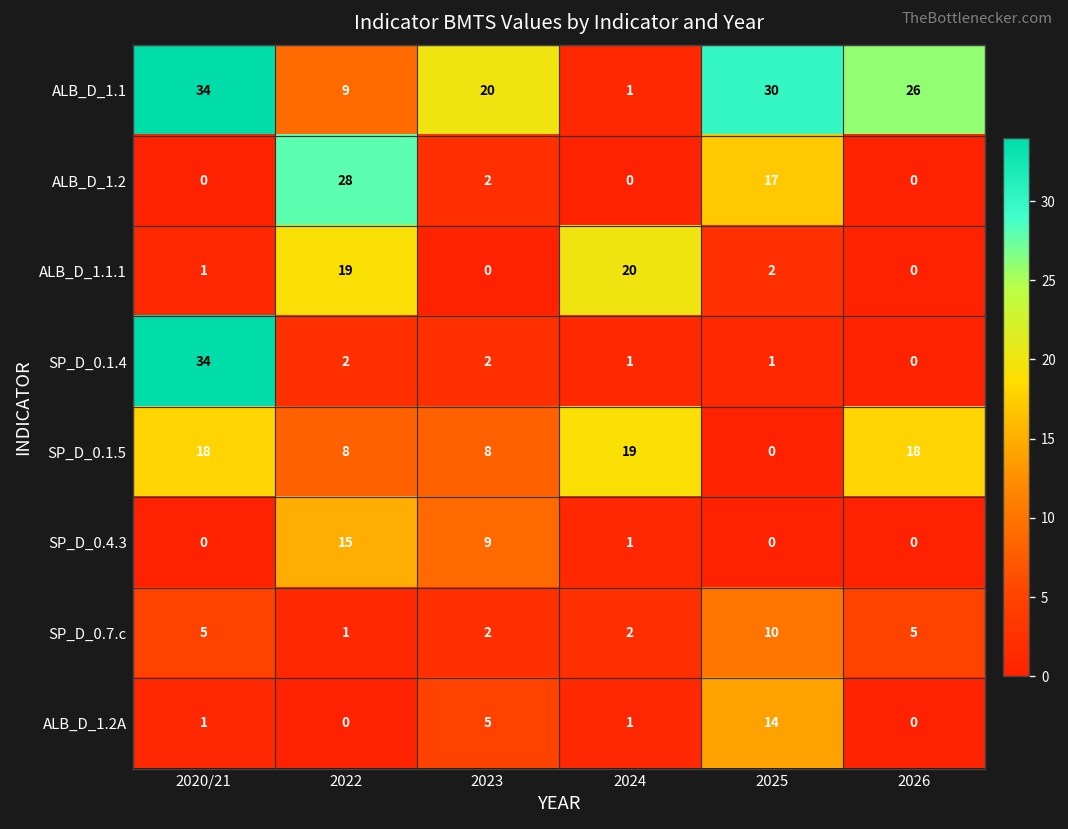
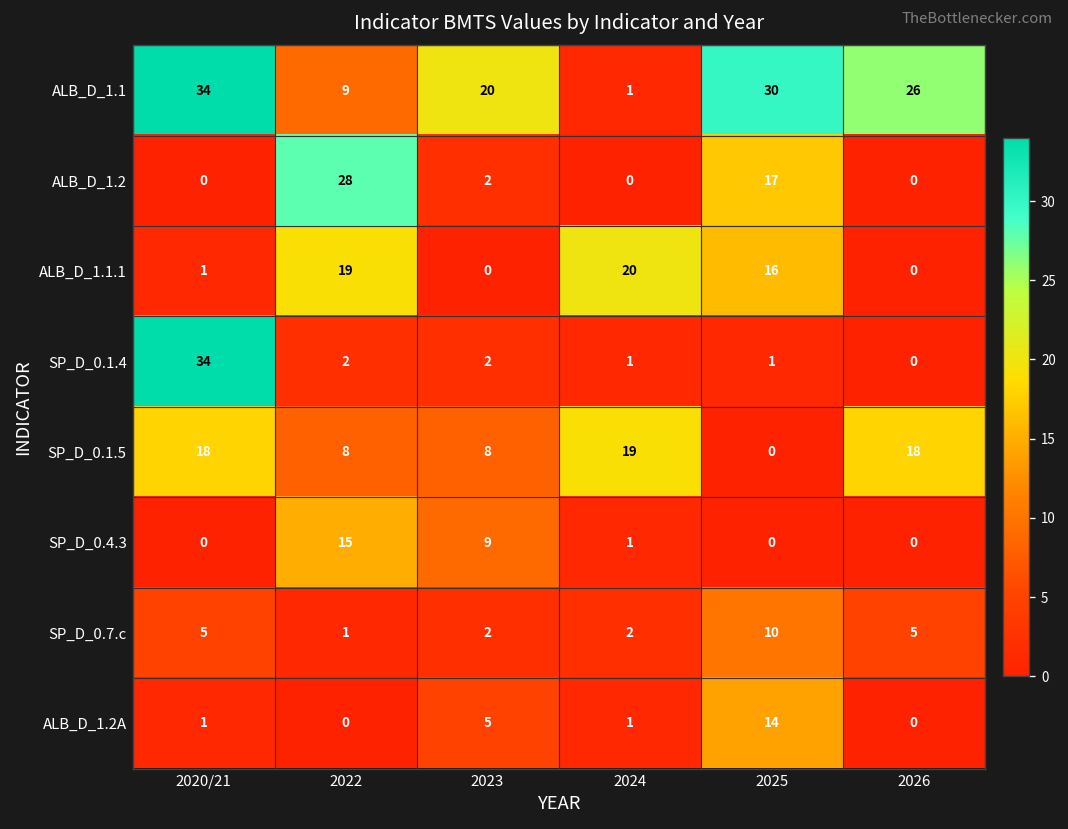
ALB_D_1.1.1, 2025: 2 -> 16
